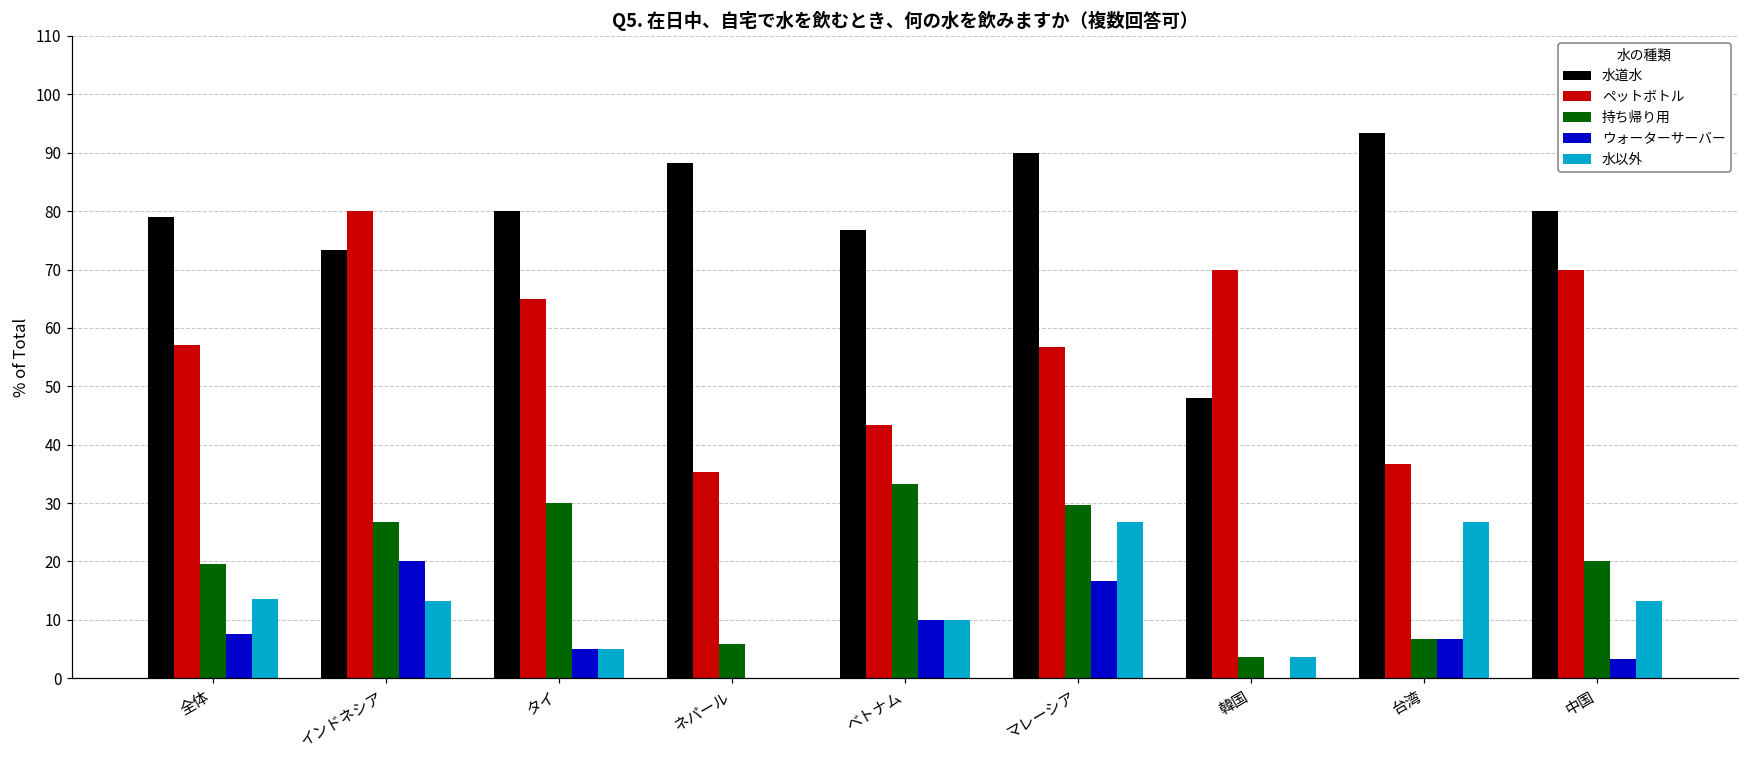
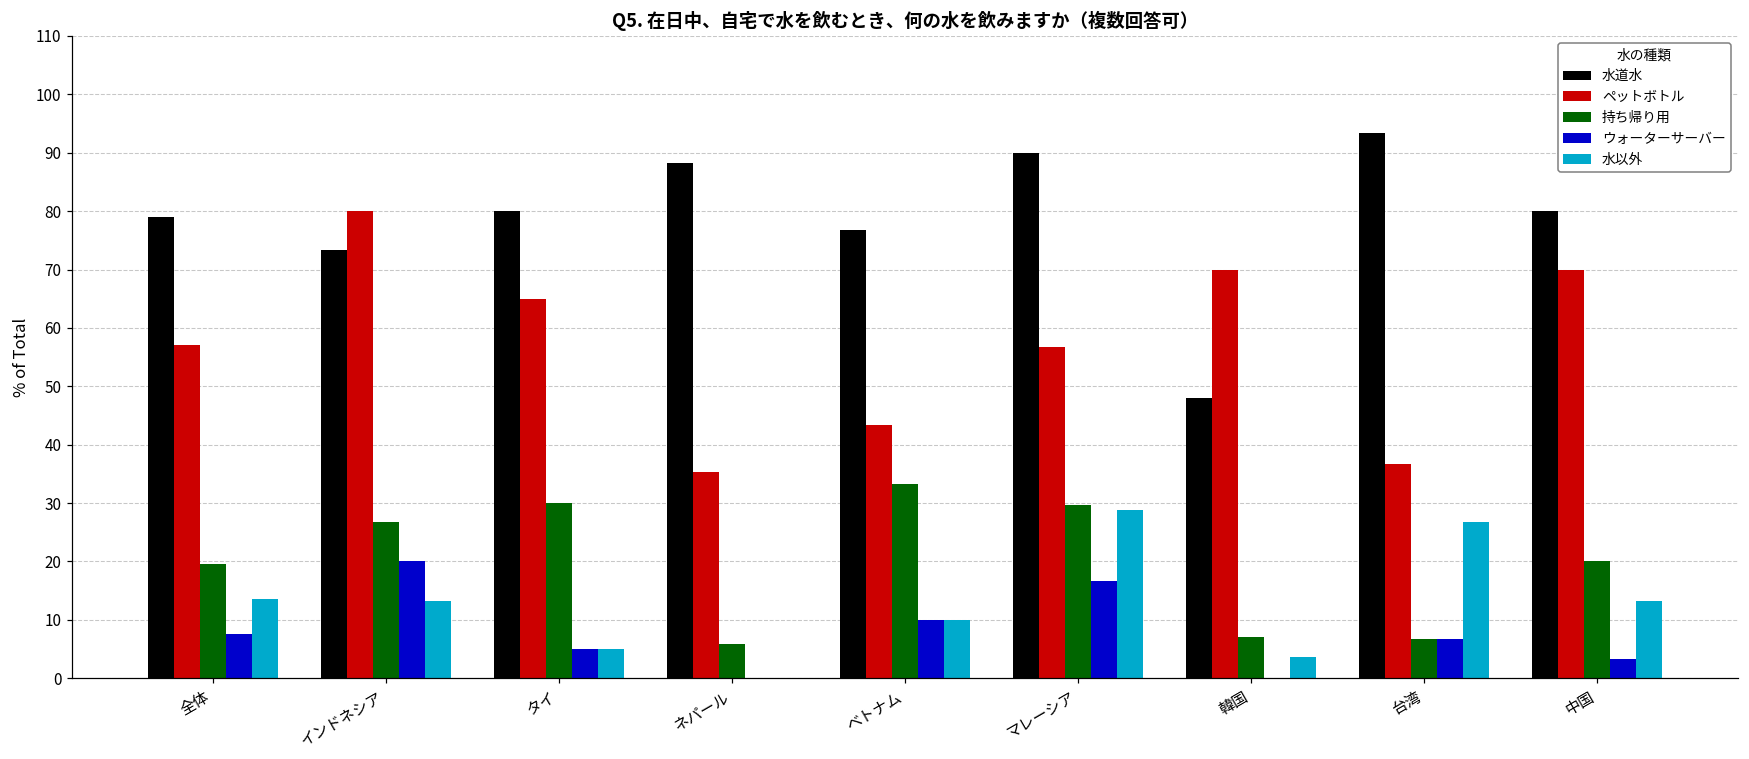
水以外, マレーシア: 27 -> 29
持ち帰り用, 韓国: 4 -> 7
